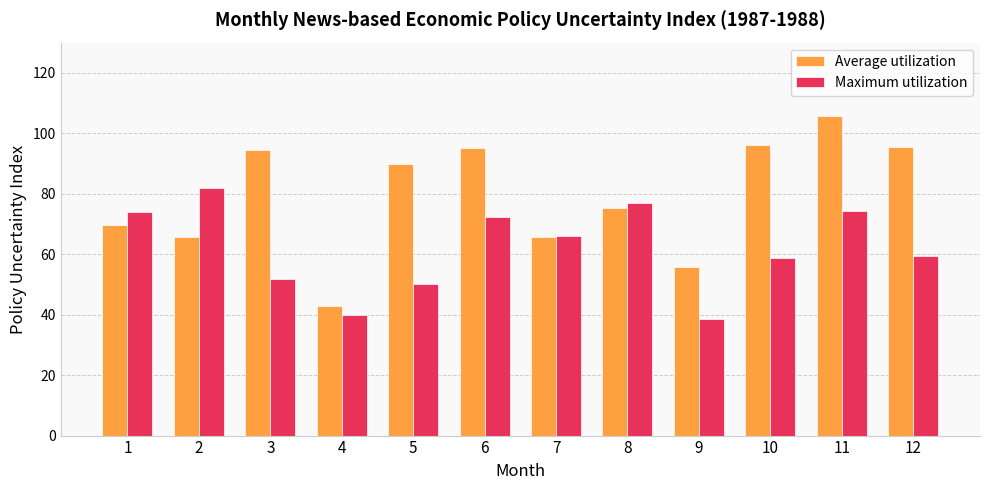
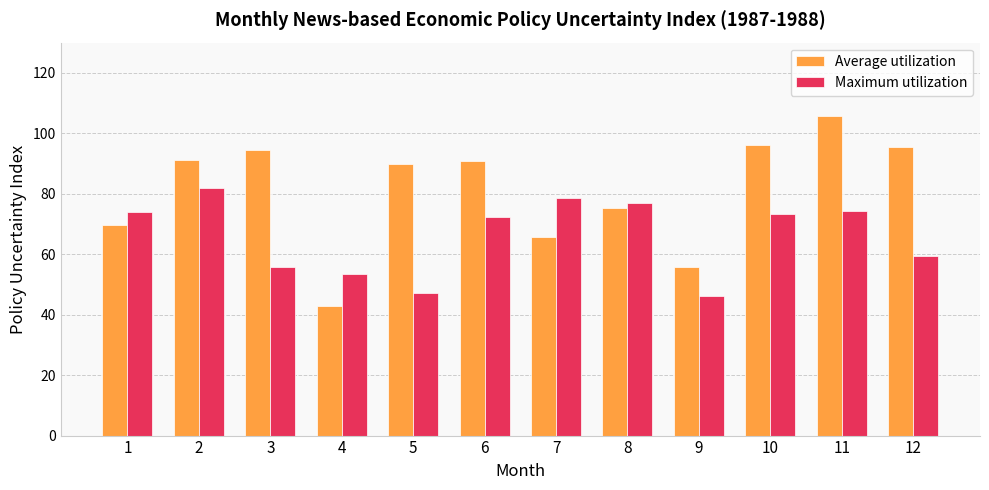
Average utilization, 2: 66 -> 91
Maximum utilization, 3: 52 -> 56
Maximum utilization, 4: 40 -> 53
Maximum utilization, 5: 50 -> 47
Average utilization, 6: 95 -> 91
Maximum utilization, 7: 66 -> 78
Maximum utilization, 9: 39 -> 46
Maximum utilization, 10: 59 -> 73
